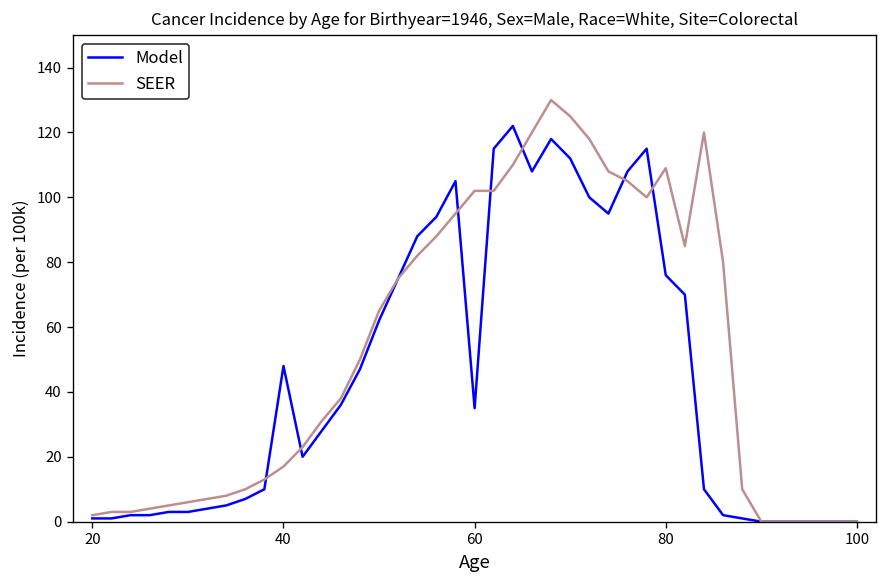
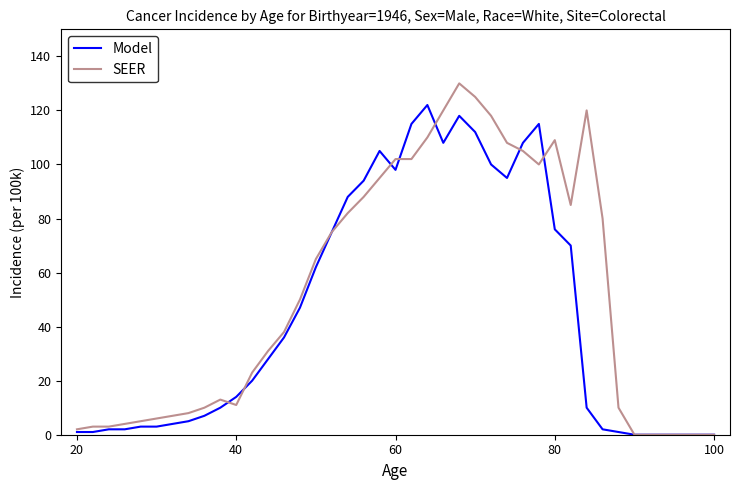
Model, 40: 48 -> 14
SEER, 40: 17 -> 11
Model, 60: 35 -> 98
